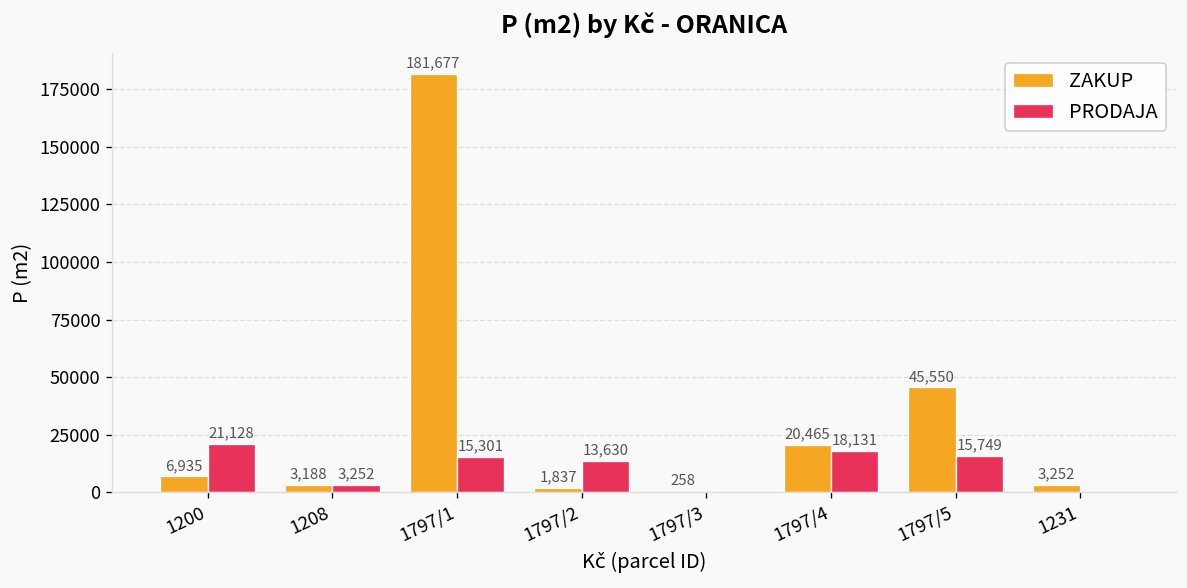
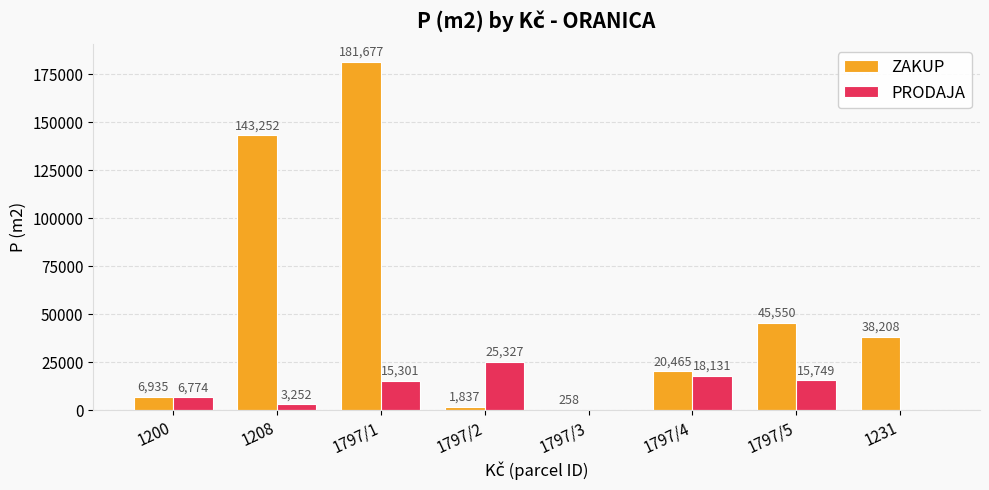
PRODAJA, 1200: 21,128 -> 6,774
ZAKUP, 1208: 3,188 -> 143,252
PRODAJA, 1797/2: 13,630 -> 25,327
ZAKUP, 1231: 3,252 -> 38,208
